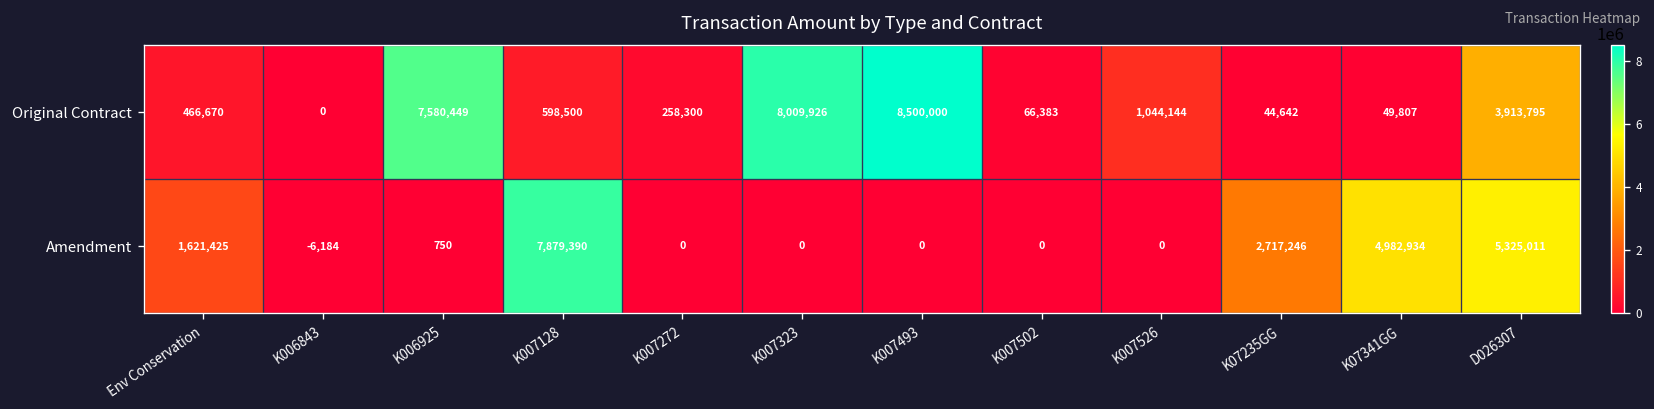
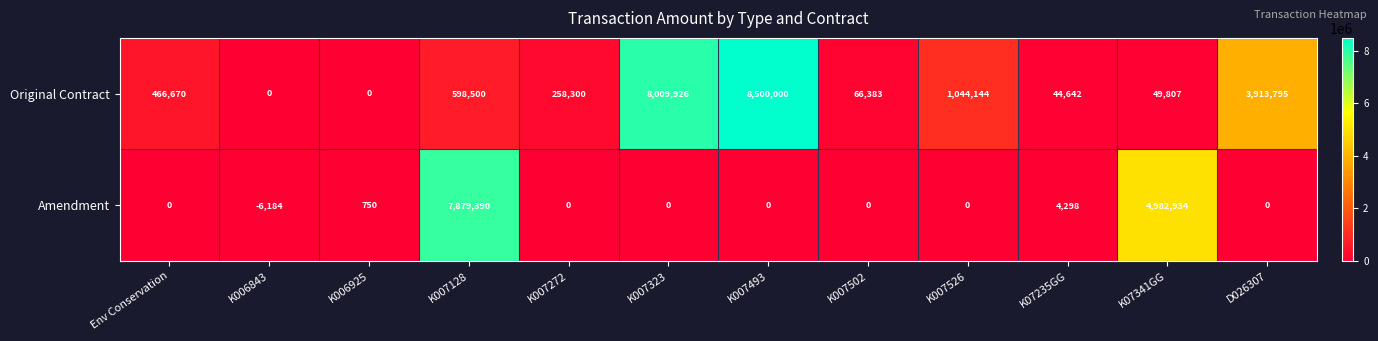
Original Contract, K006925: 7,580,449 -> 0
Amendment, Env Conservation: 1,621,425 -> 0
Amendment, K07235GG: 2,717,246 -> 4,298
Amendment, D026307: 5,325,011 -> 0
